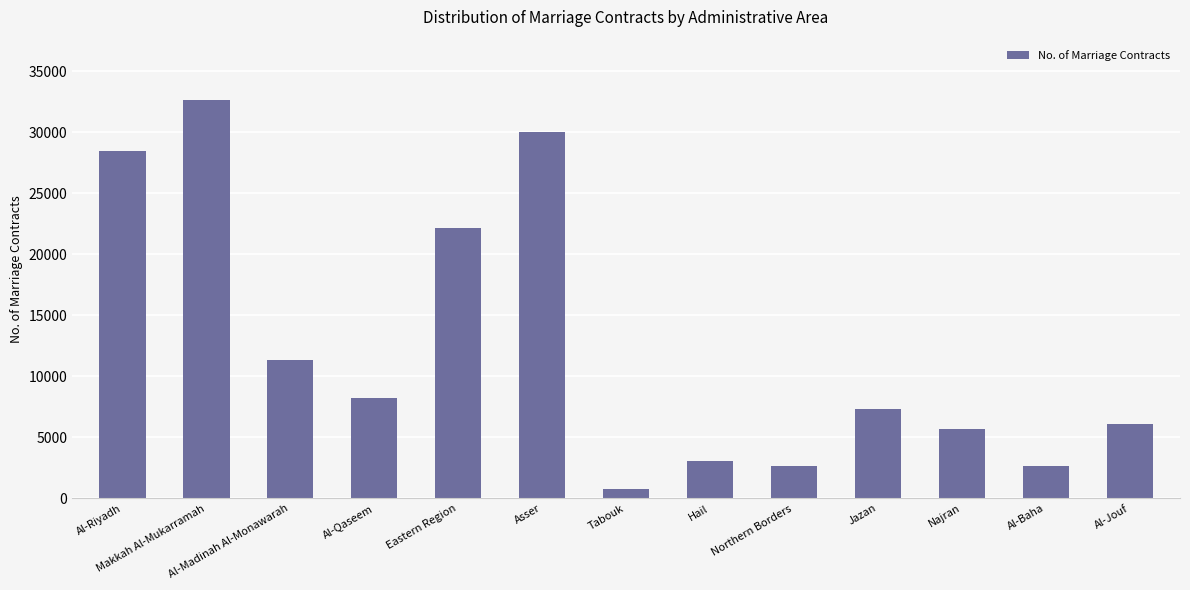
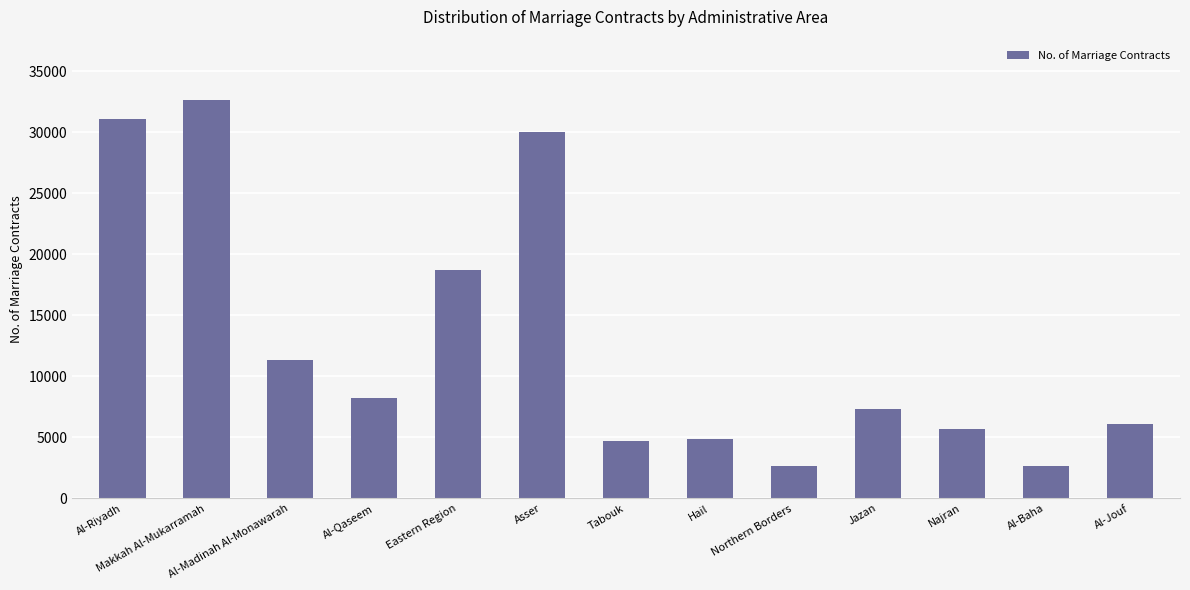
Al-Riyadh: 28400 -> 31000
Eastern Region: 22200 -> 18700
Tabouk: 800 -> 4700
Hail: 3100 -> 4900
